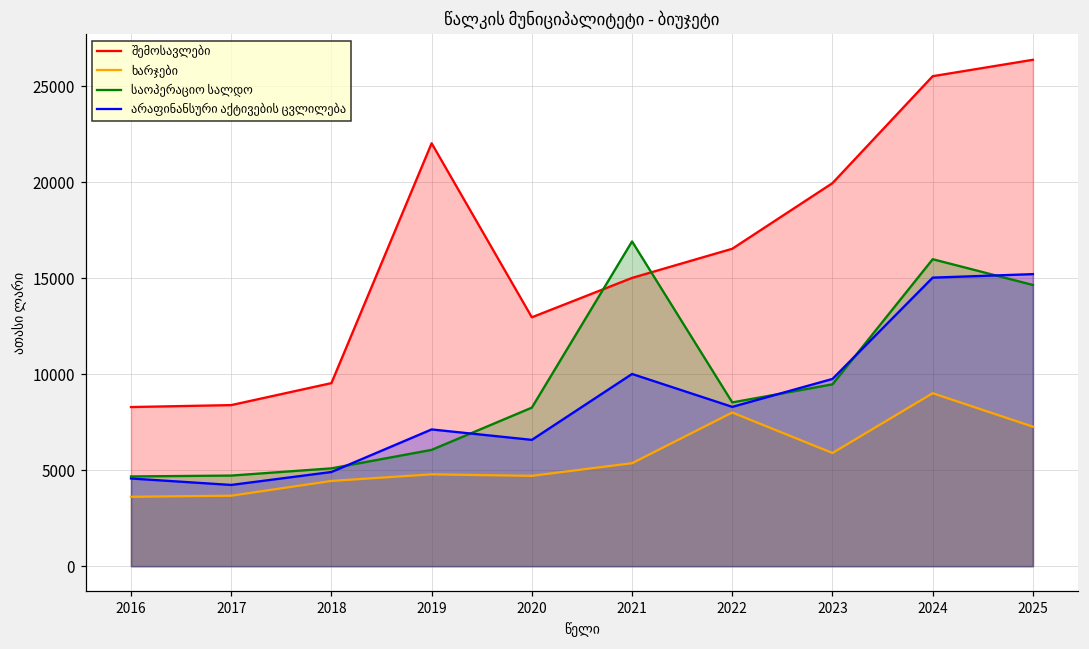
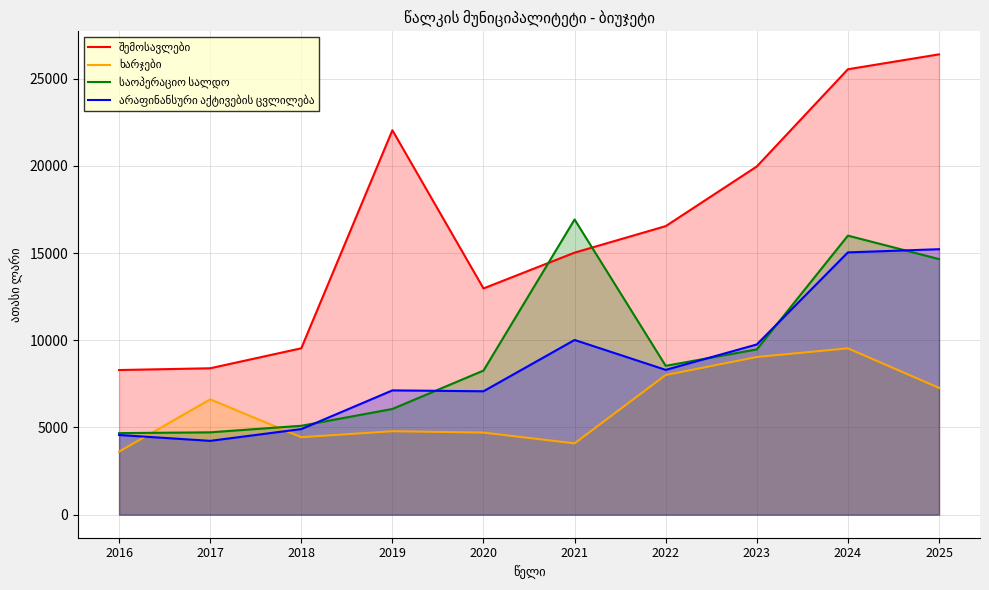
ხარჯები, 2017: 3700 -> 6600
არაფინანსური აქტივების ცვლილება, 2020: 6600 -> 7100
ხარჯები, 2021: 5400 -> 4100
ხარჯები, 2023: 5900 -> 9000
ხარჯები, 2024: 9000 -> 9500
